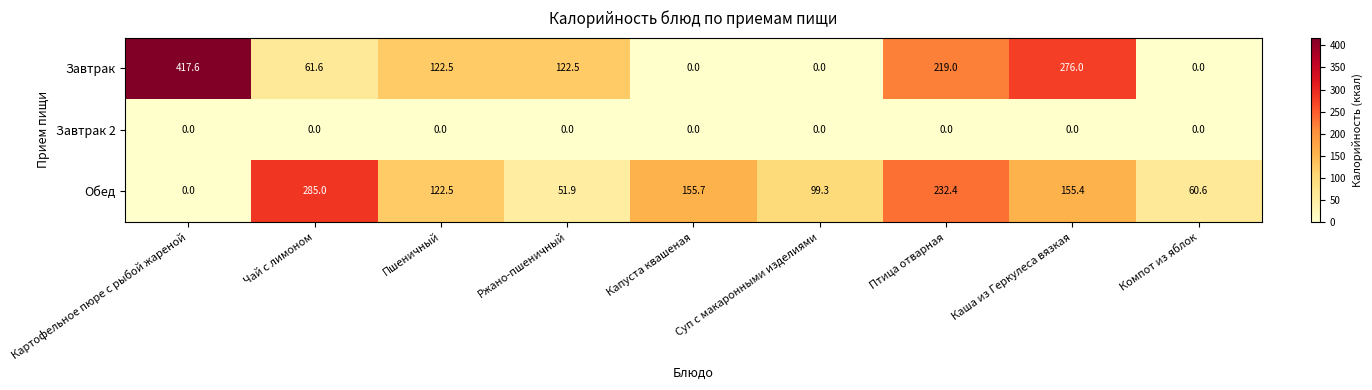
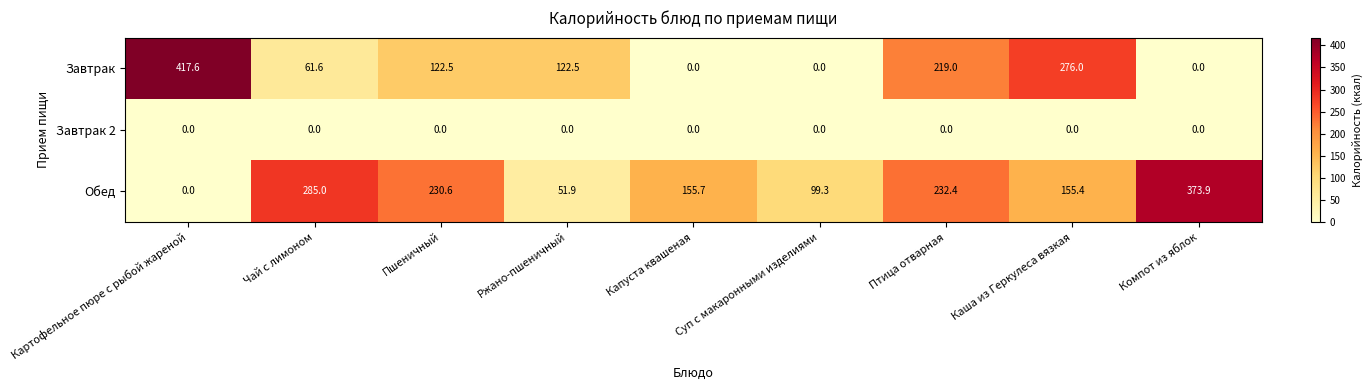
Обед, Пшеничный: 122.5 -> 230.6
Обед, Компот из яблок: 60.6 -> 373.9
